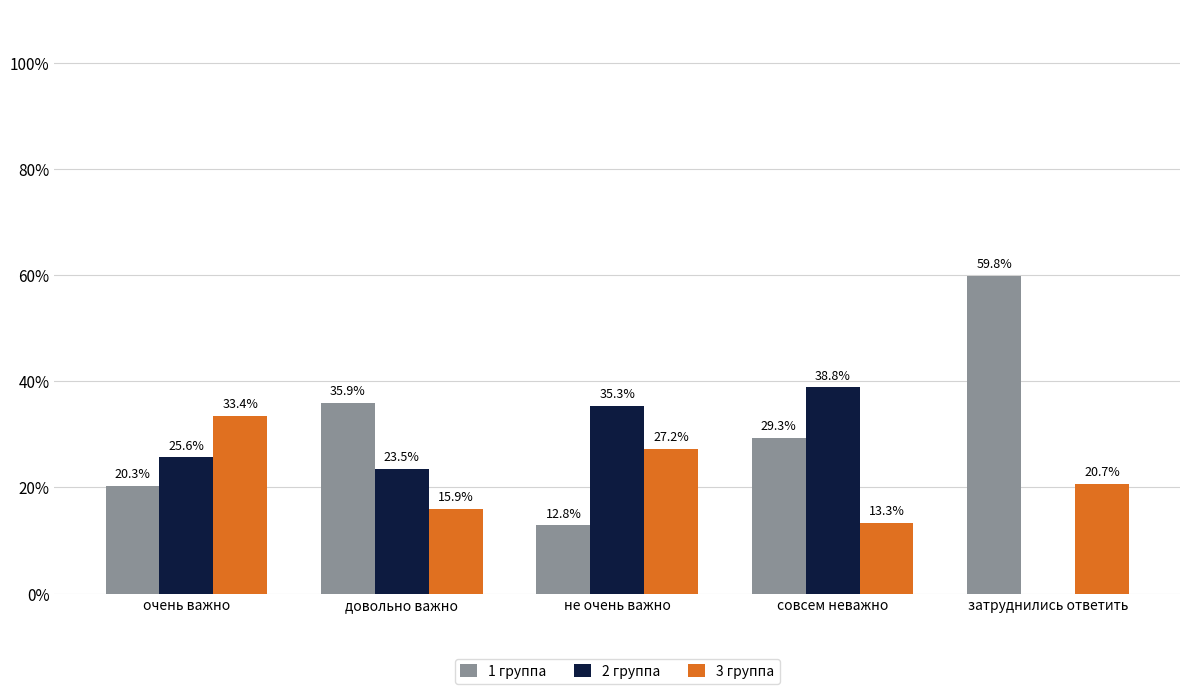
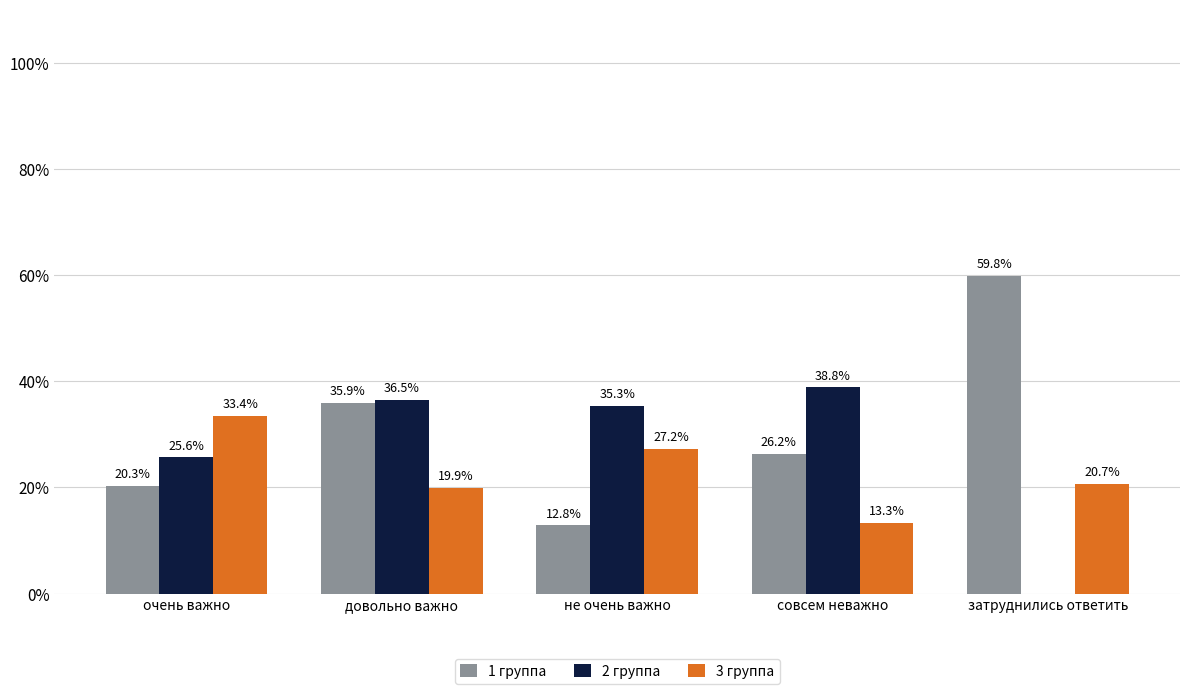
2 группа, довольно важно: 23.5% -> 36.5%
3 группа, довольно важно: 15.9% -> 19.9%
1 группа, совсем неважно: 29.3% -> 26.2%
